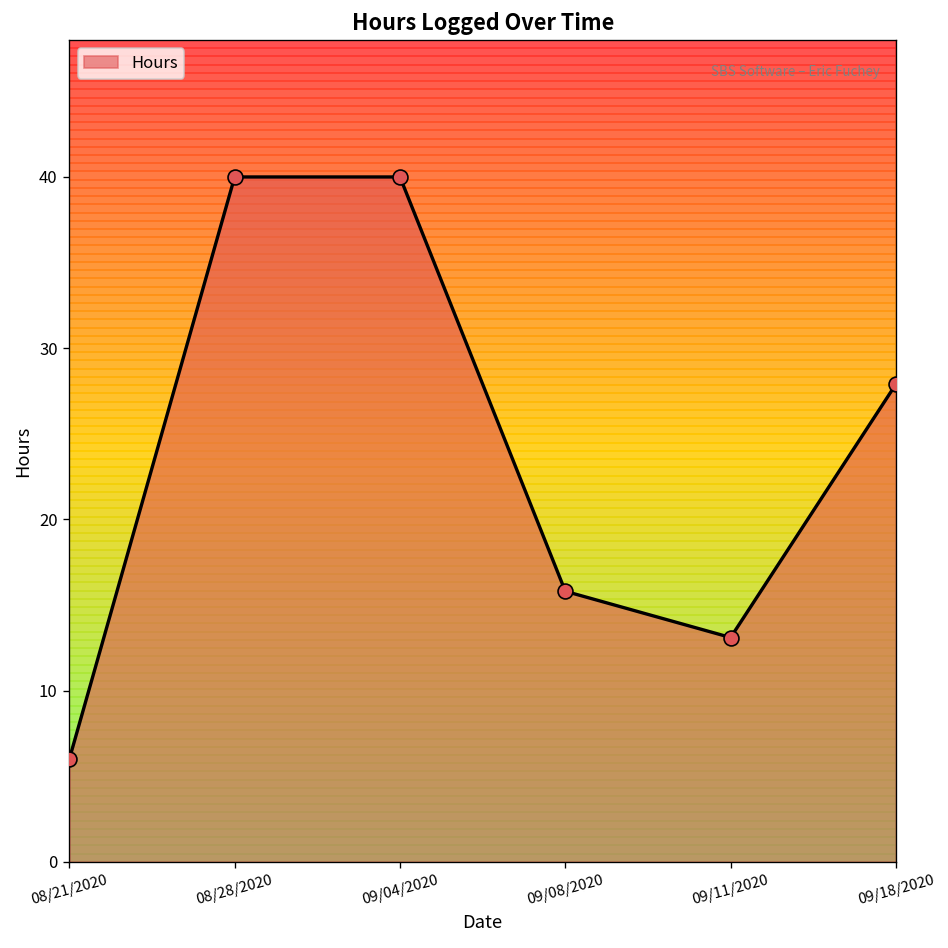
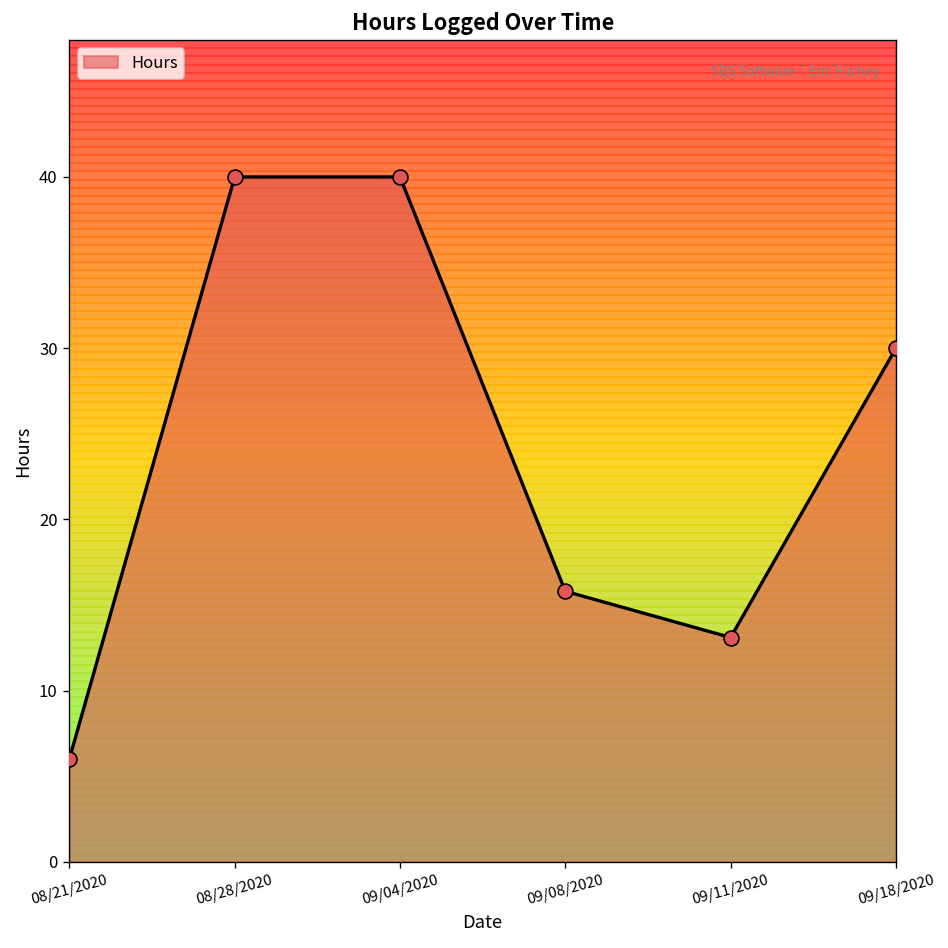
09/18/2020: 27.9 -> 30.0
